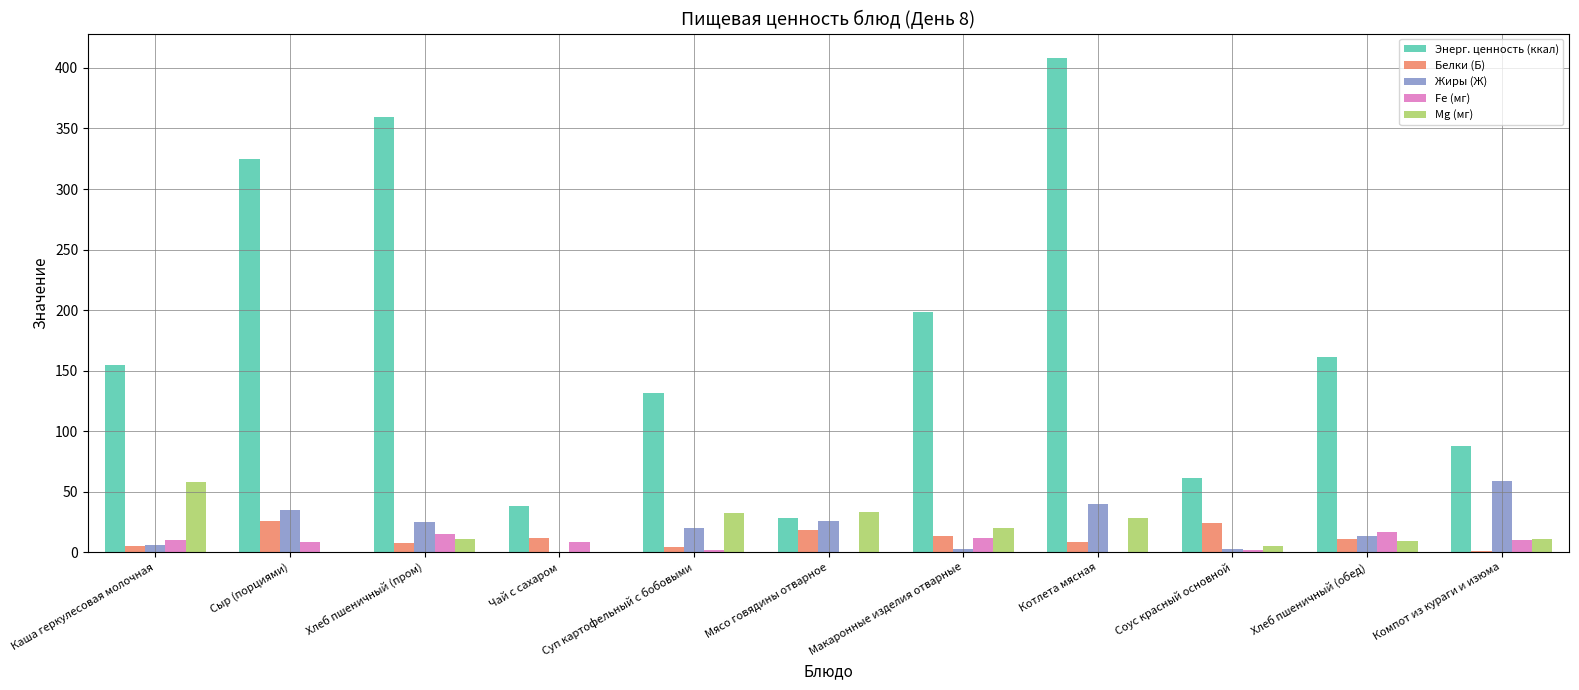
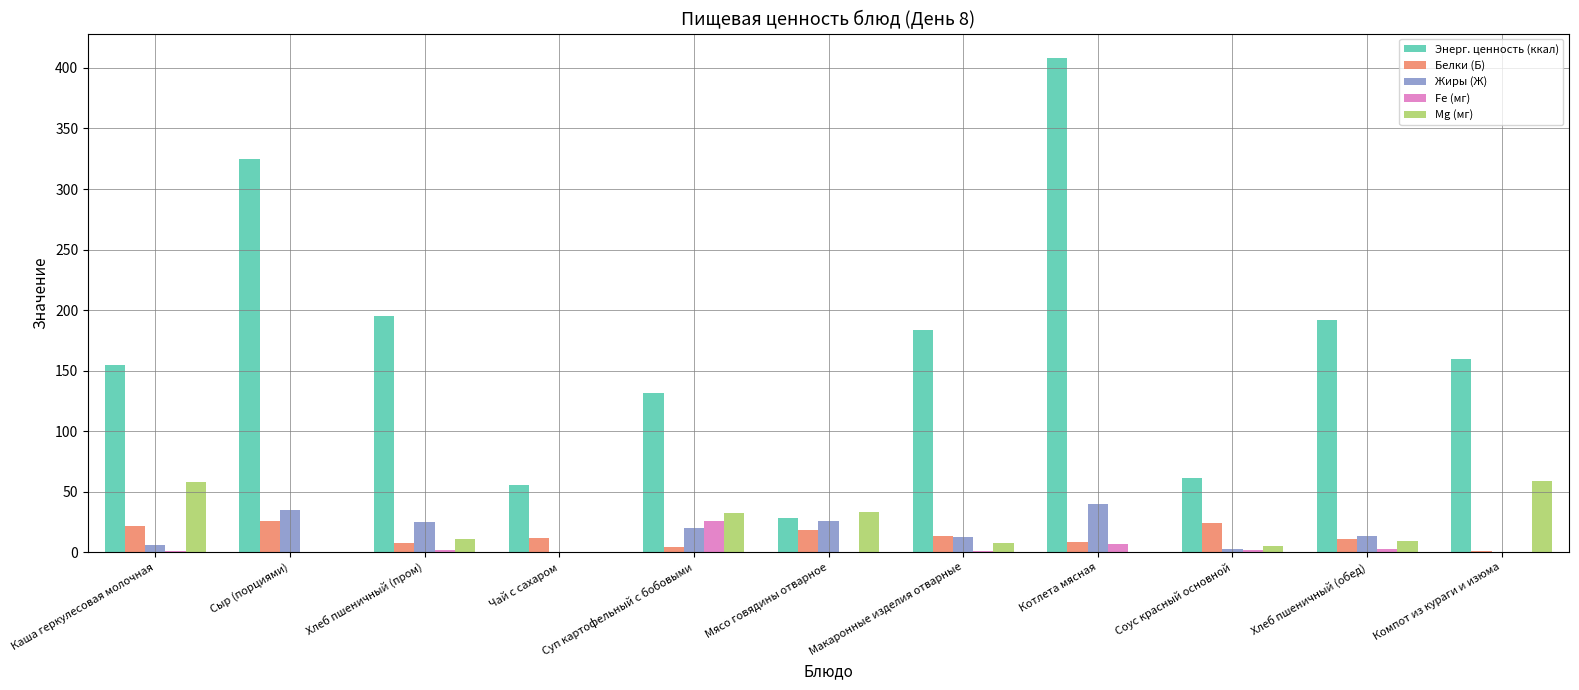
Белки (Б), Каша геркулесовая молочная: 5 -> 22
Fe (мг), Каша геркулесовая молочная: 10 -> 1
Fe (мг), Сыр (порциями): 8 -> 0
Энерг. ценность (ккал), Хлеб пшеничный (пром): 360 -> 195
Fe (мг), Хлеб пшеничный (пром): 15 -> 2
Энерг. ценность (ккал), Чай с сахаром: 38 -> 56
Fe (мг), Чай с сахаром: 9 -> 0
Fe (мг), Суп картофельный с бобовыми: 2 -> 26
Энерг. ценность (ккал), Макаронные изделия отварные: 199 -> 184
Жиры (Ж), Макаронные изделия отварные: 3 -> 13
Fe (мг), Макаронные изделия отварные: 11 -> 1
Mg (мг), Макаронные изделия отварные: 20 -> 7
Fe (мг), Котлета мясная: 0 -> 7
Mg (мг), Котлета мясная: 28 -> 0
Энерг. ценность (ккал), Хлеб пшеничный (обед): 162 -> 192
Fe (мг), Хлеб пшеничный (обед): 17 -> 2
Энерг. ценность (ккал), Компот из кураги и изюма: 88 -> 160
Жиры (Ж), Компот из кураги и изюма: 59 -> 0
Fe (мг), Компот из кураги и изюма: 10 -> 0
Mg (мг), Компот из кураги и изюма: 11 -> 59
